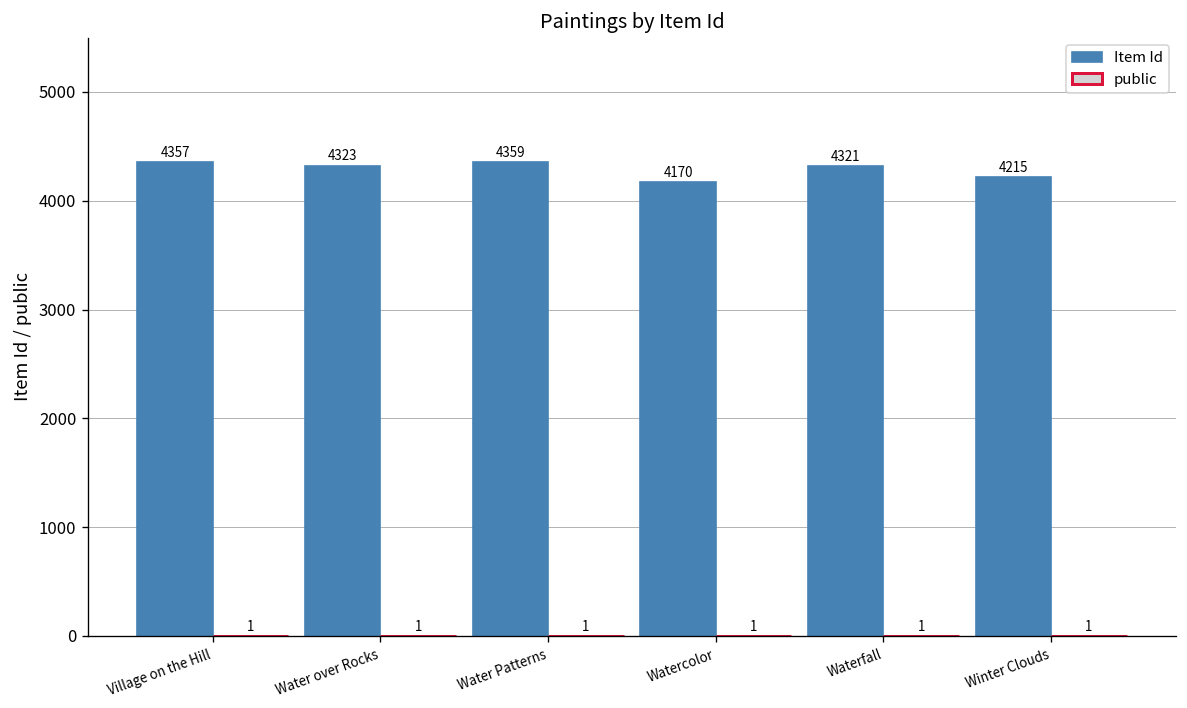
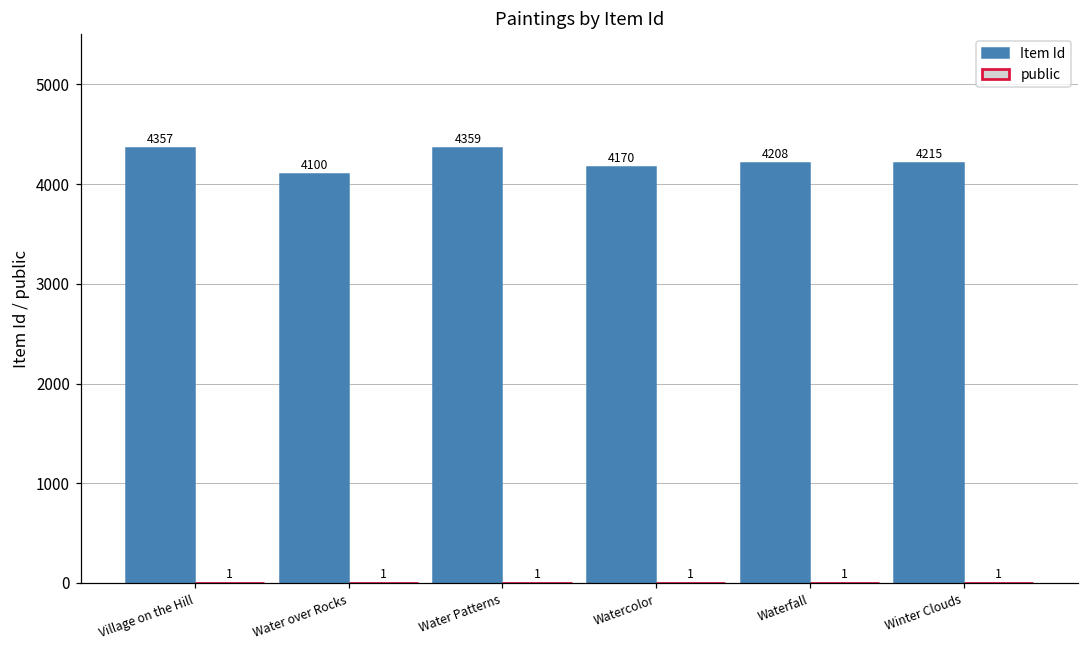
Item Id, Water over Rocks: 4323 -> 4100
Item Id, Waterfall: 4321 -> 4208
